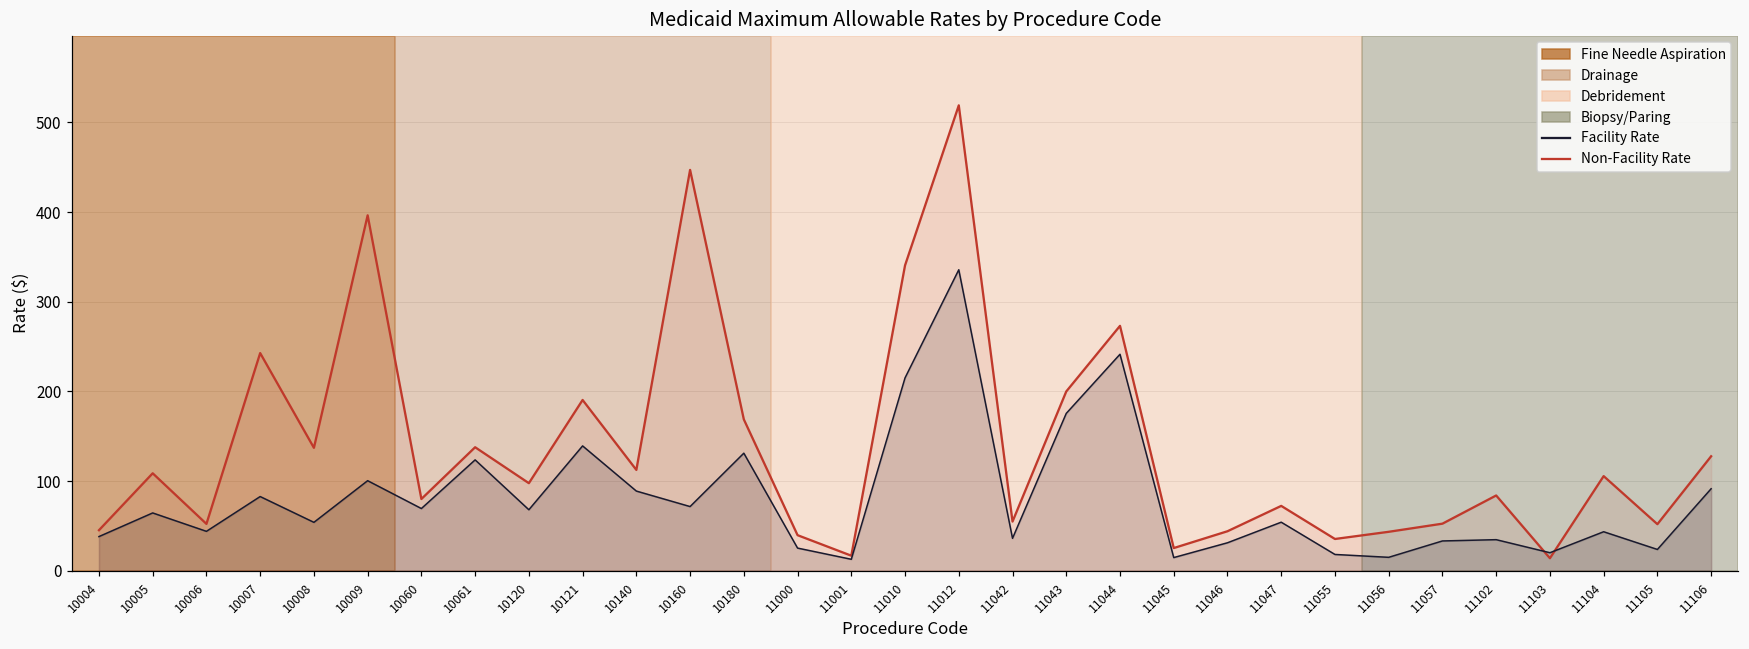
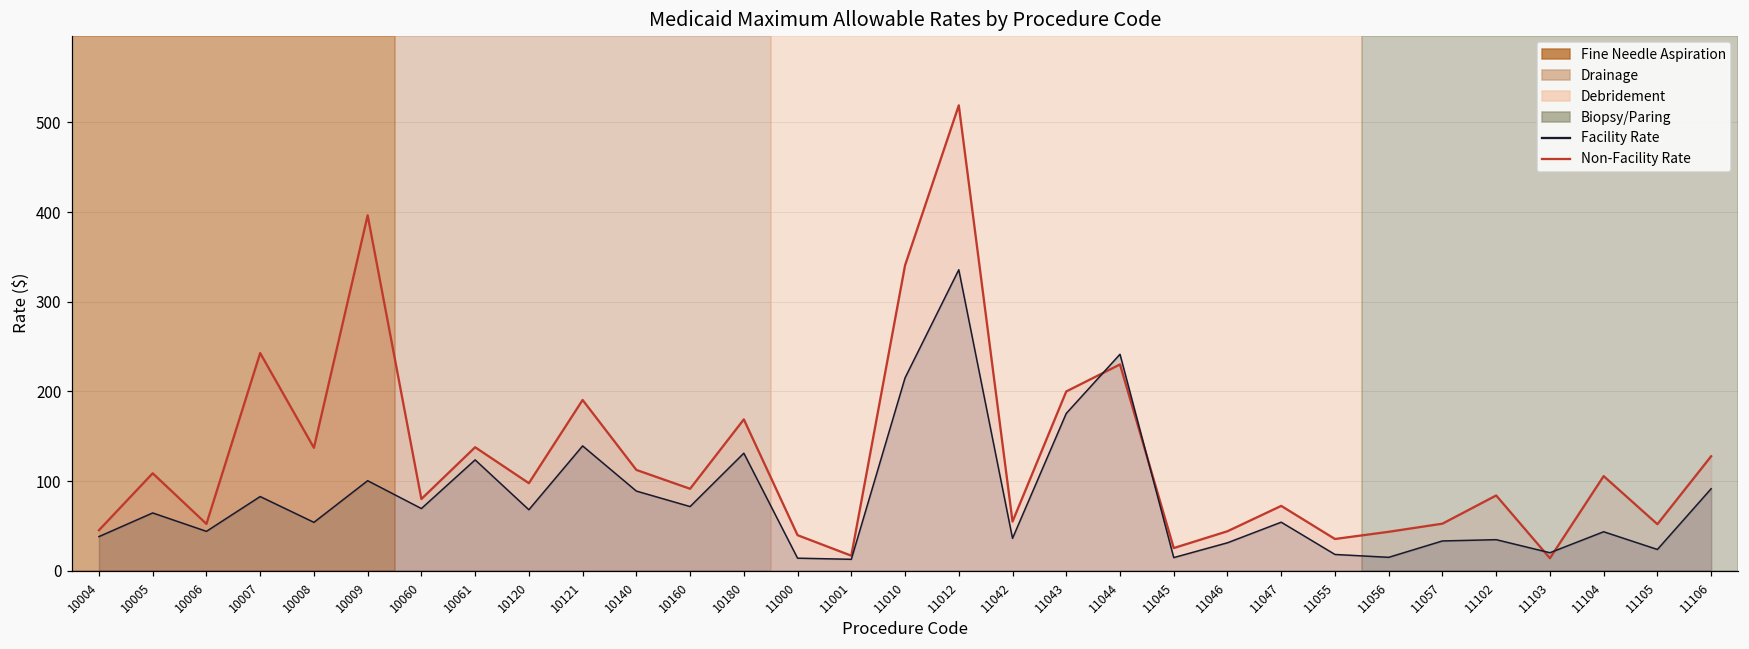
Non-Facility Rate, 10160: 450 -> 90
Facility Rate, 11000: 30 -> 10
Non-Facility Rate, 11044: 270 -> 230
